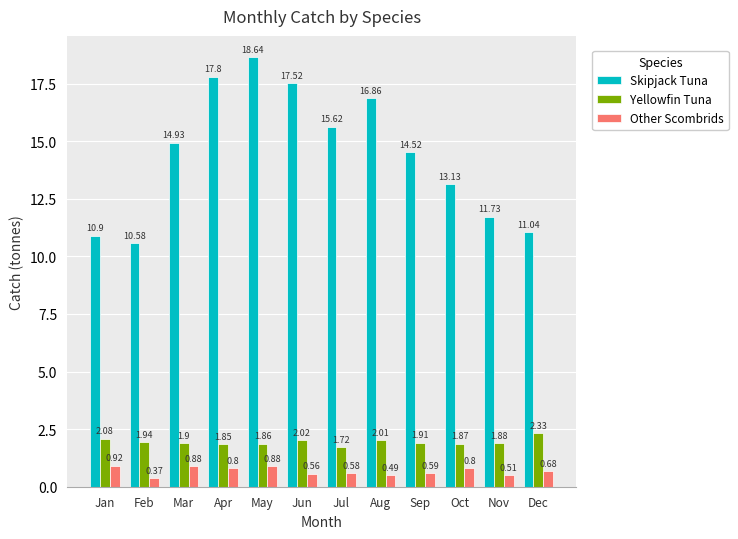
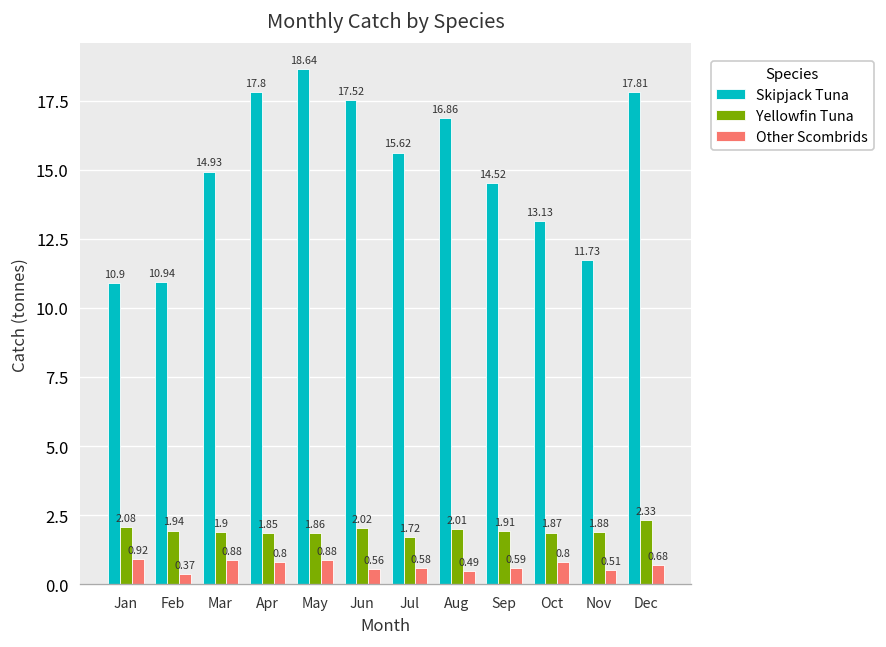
Skipjack Tuna, Feb: 10.58 -> 10.94
Skipjack Tuna, Dec: 11.04 -> 17.81
